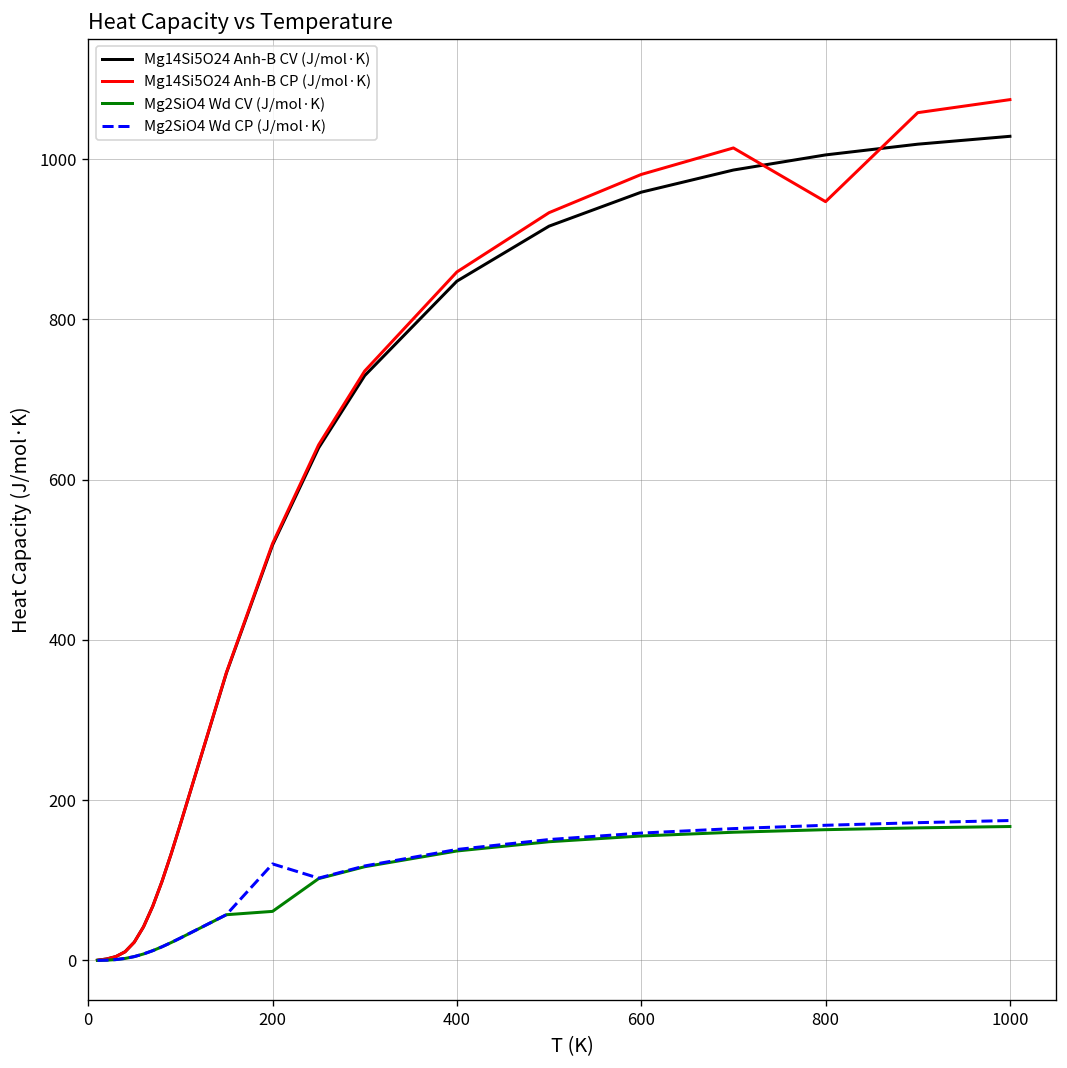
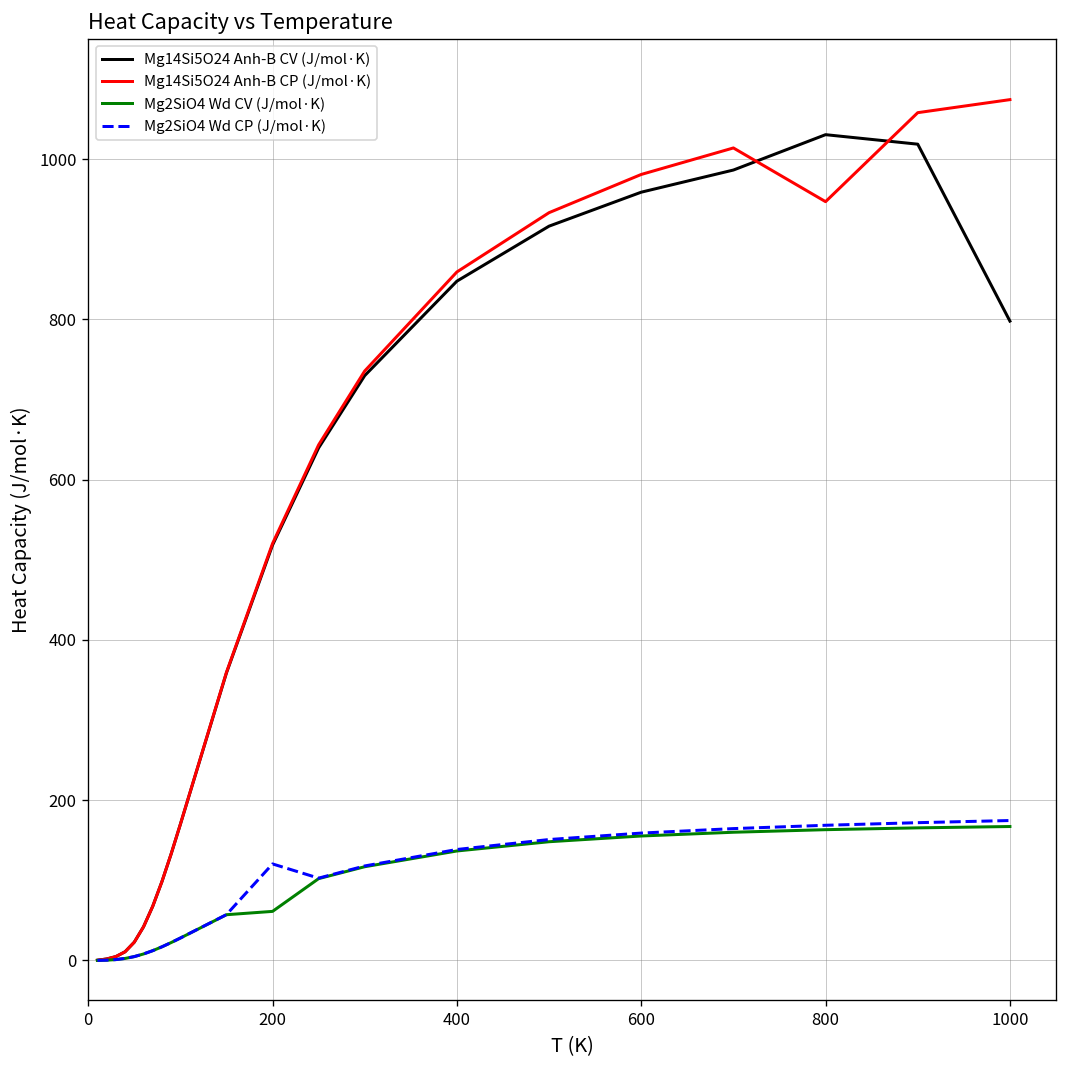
Mg14Si5O24 Anh-B CV (J/mol·K), 800: 1010 -> 1030
Mg14Si5O24 Anh-B CV (J/mol·K), 1000: 1030 -> 800
